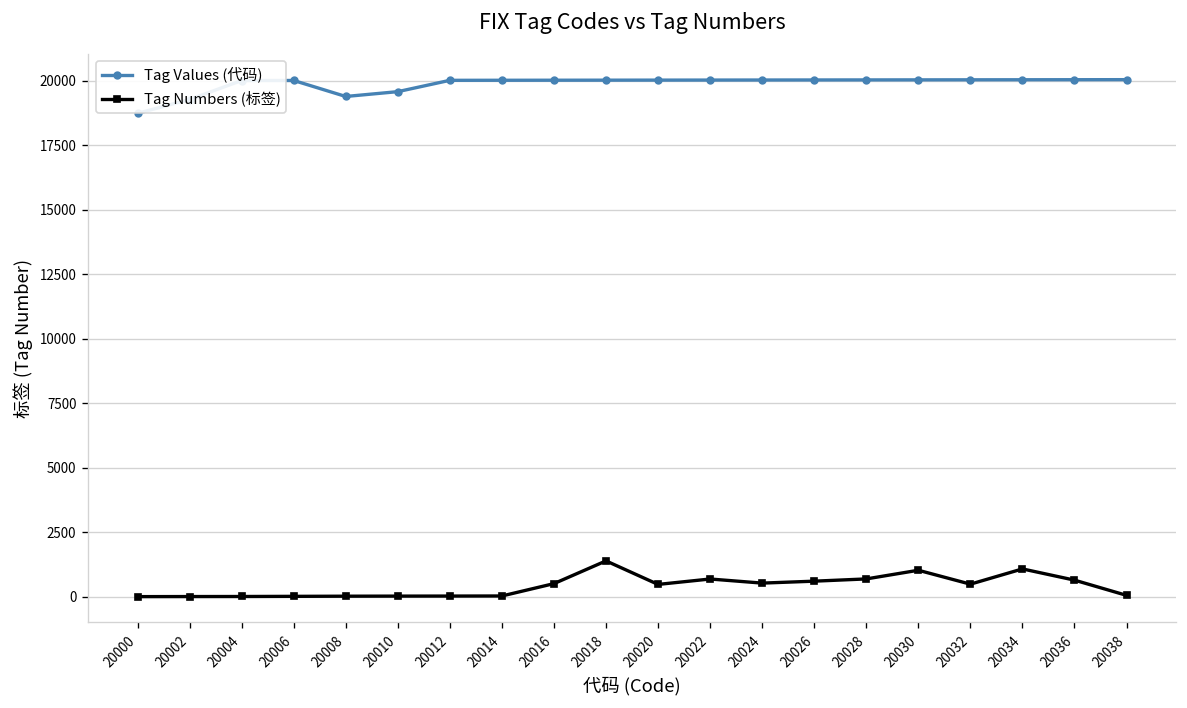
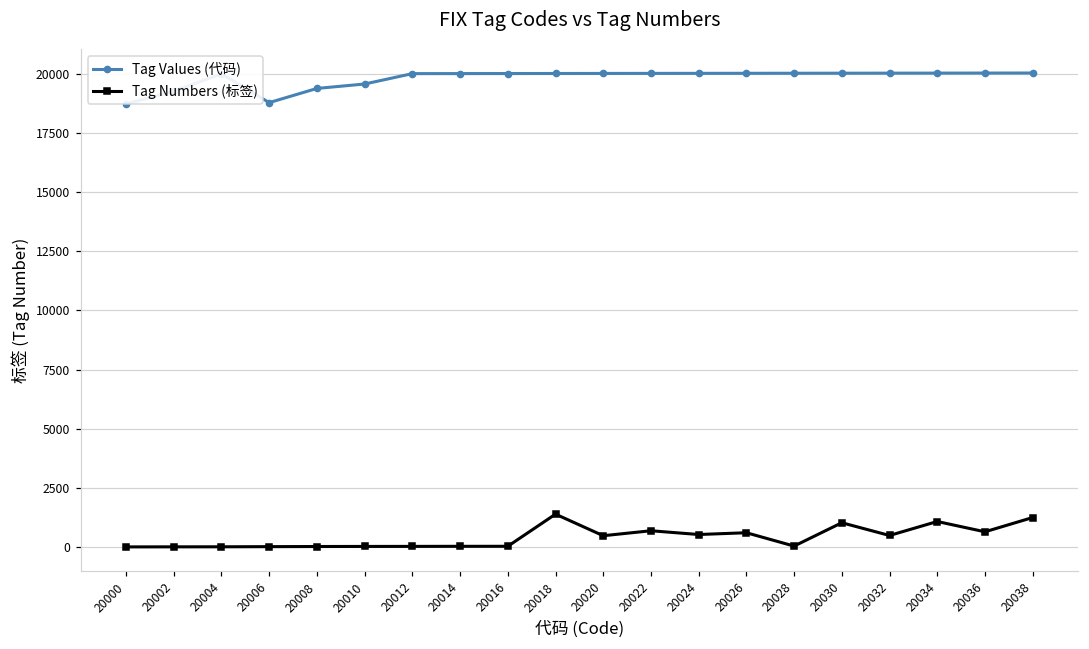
Tag Values (代码), 20006: 20000 -> 18800
Tag Numbers (标签), 20016: 500 -> 0
Tag Numbers (标签), 20028: 700 -> 0
Tag Numbers (标签), 20038: 100 -> 1200
